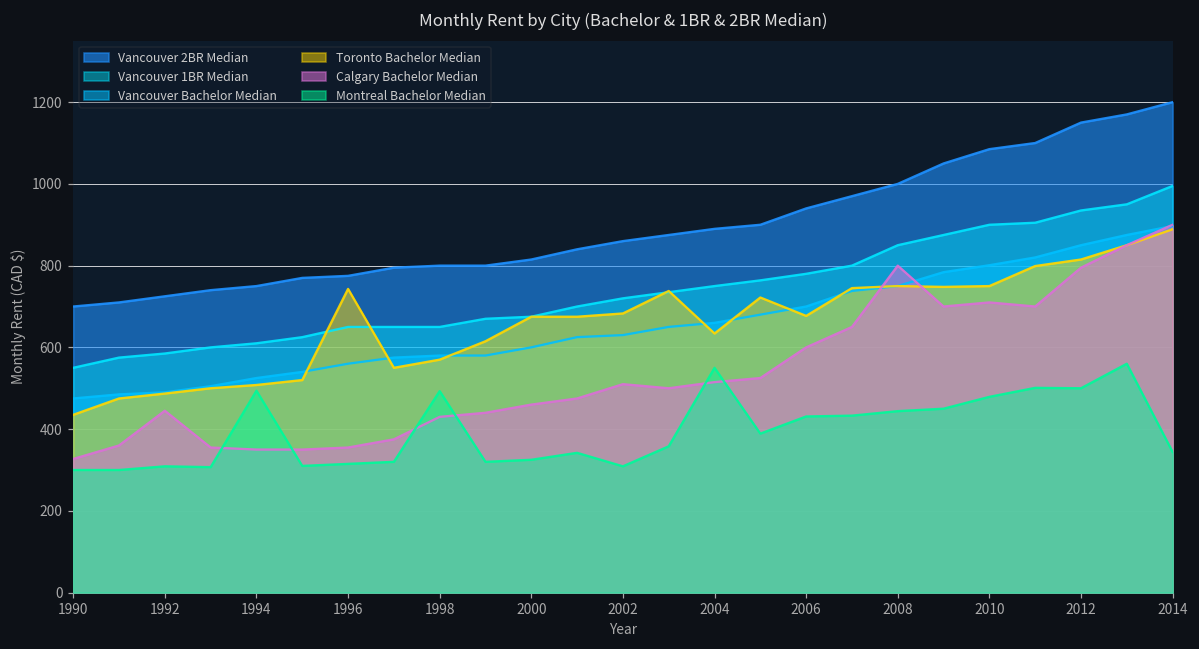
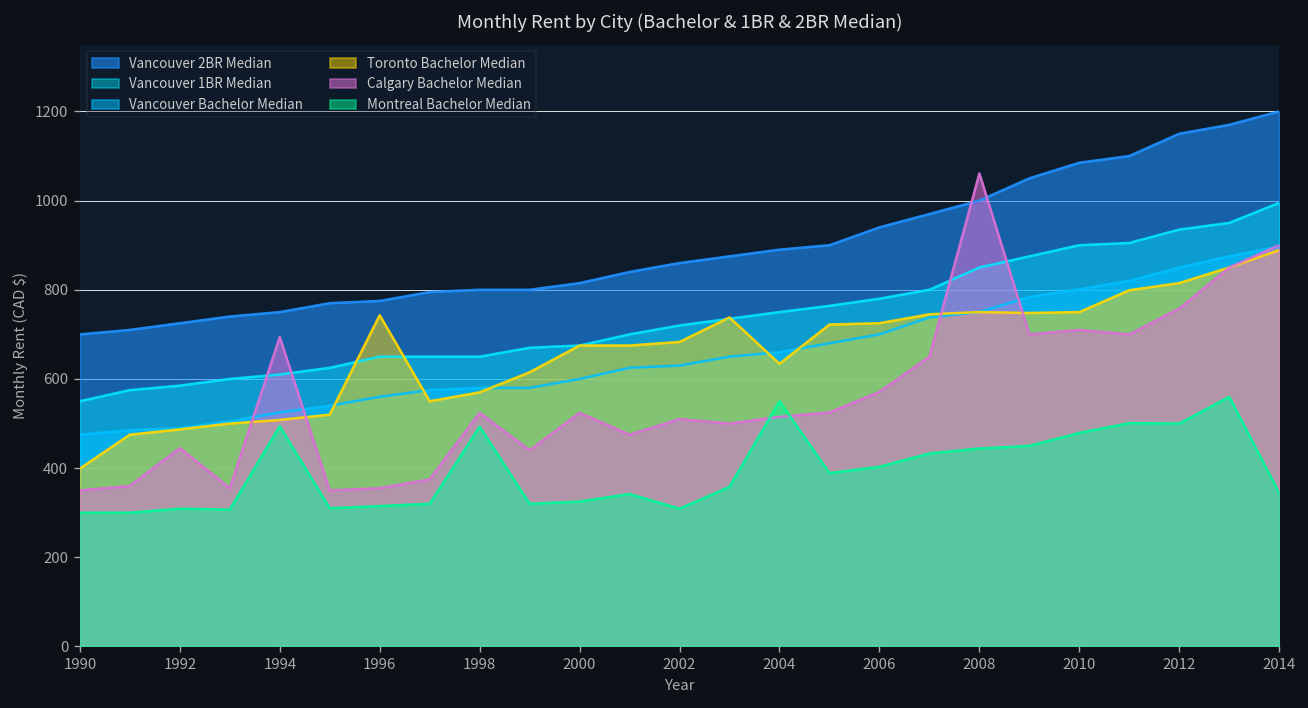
Toronto Bachelor Median, 1990: 440 -> 400
Calgary Bachelor Median, 1990: 330 -> 350
Calgary Bachelor Median, 1994: 350 -> 690
Calgary Bachelor Median, 1998: 430 -> 520
Calgary Bachelor Median, 2000: 460 -> 520
Toronto Bachelor Median, 2006: 680 -> 730
Calgary Bachelor Median, 2006: 600 -> 570
Montreal Bachelor Median, 2006: 430 -> 400
Calgary Bachelor Median, 2008: 800 -> 1060
Calgary Bachelor Median, 2012: 800 -> 760
